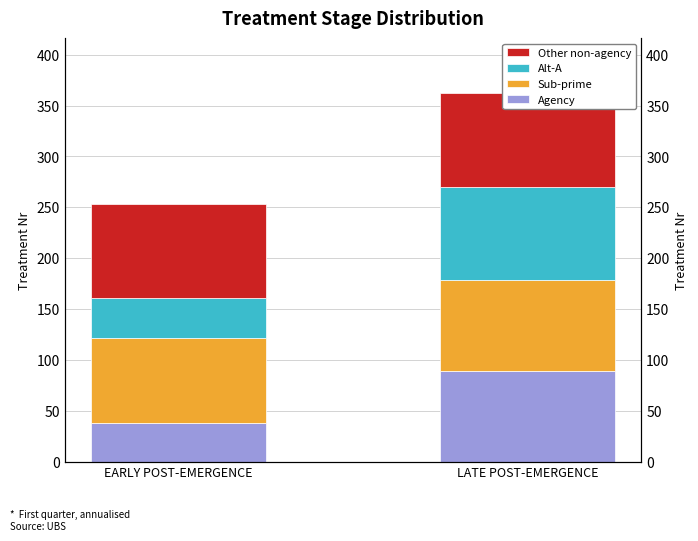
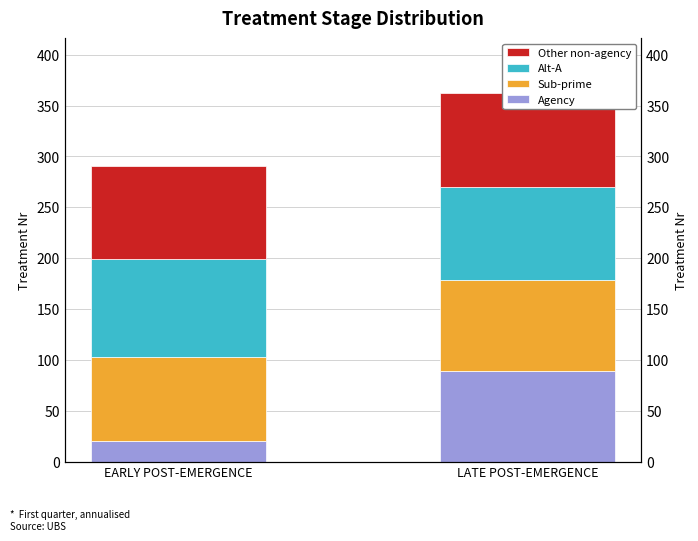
Agency, EARLY POST-EMERGENCE: 38 -> 20
Alt-A, EARLY POST-EMERGENCE: 40 -> 96
